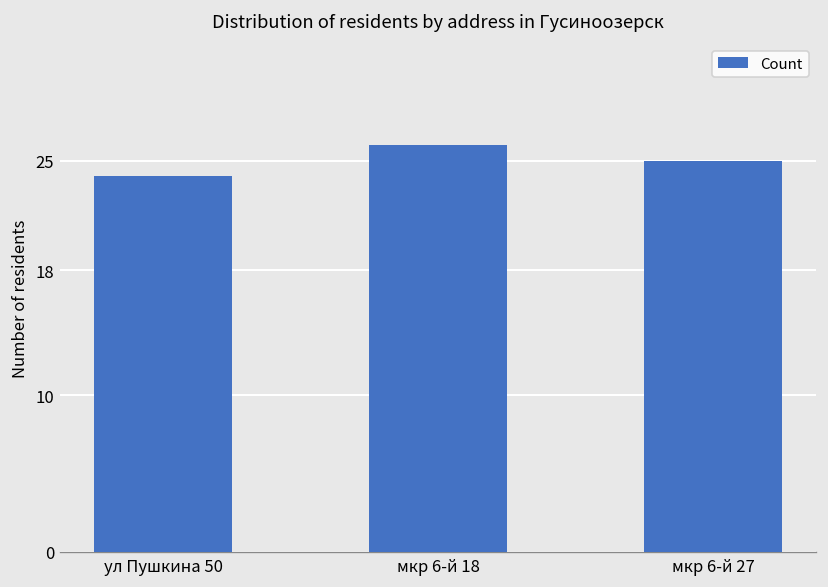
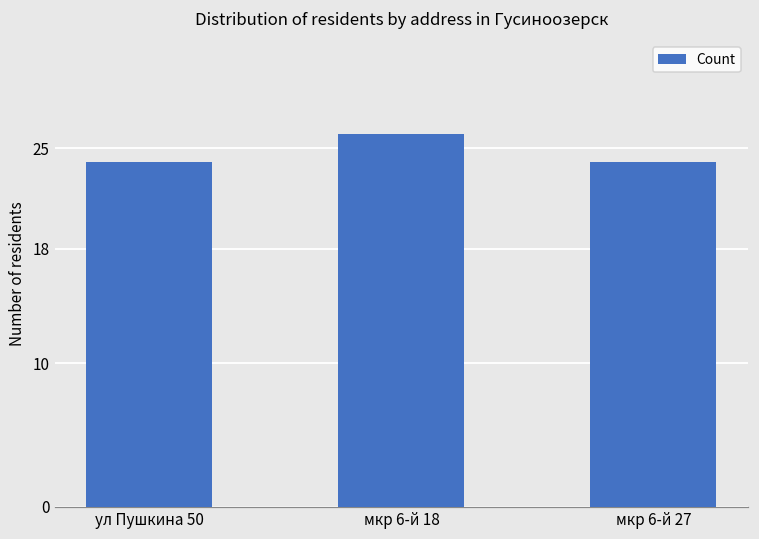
мкр 6-й 27: 25 -> 24
